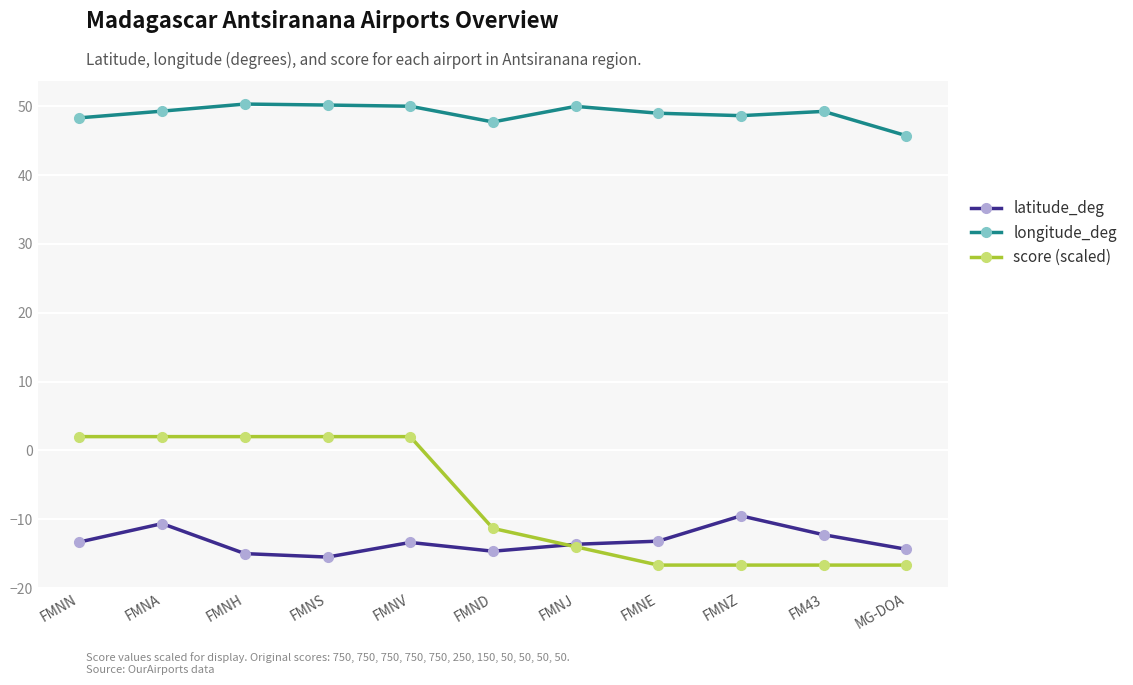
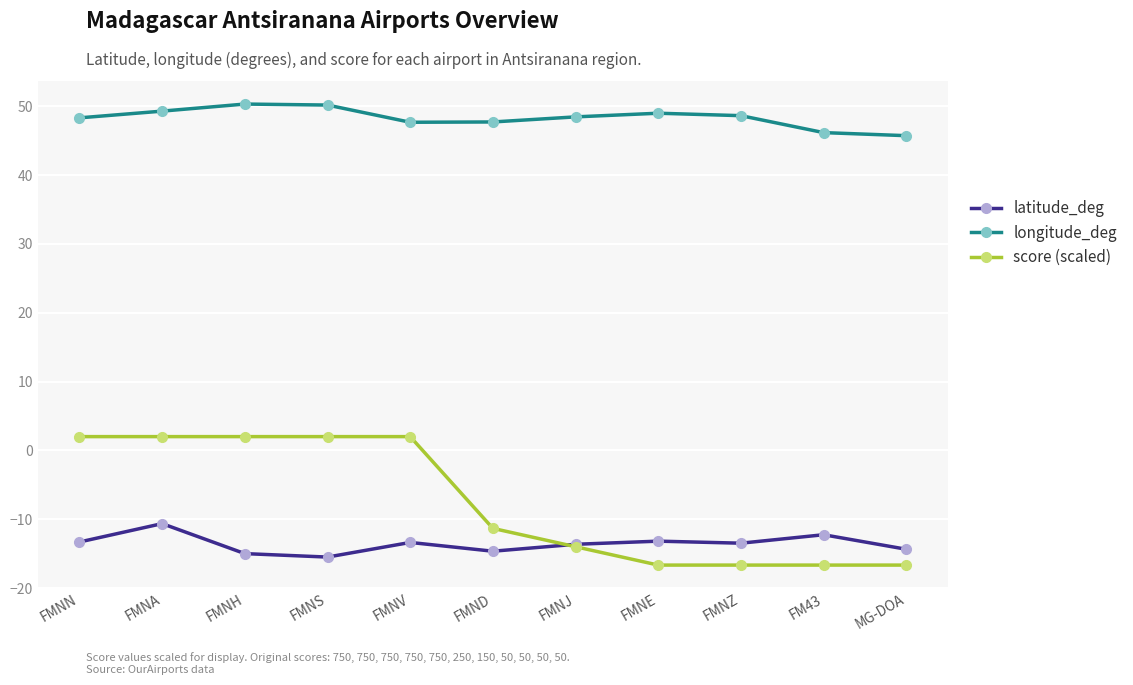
longitude_deg, FMNV: 50 -> 48
longitude_deg, FMNJ: 50 -> 48
latitude_deg, FMNZ: -10 -> -13
longitude_deg, FM43: 49 -> 46
